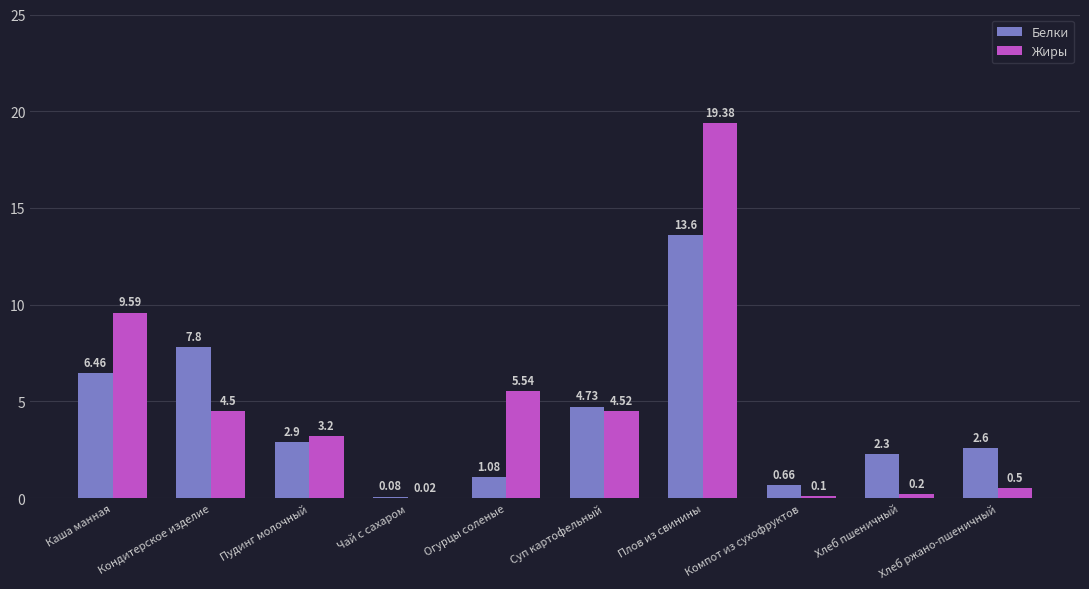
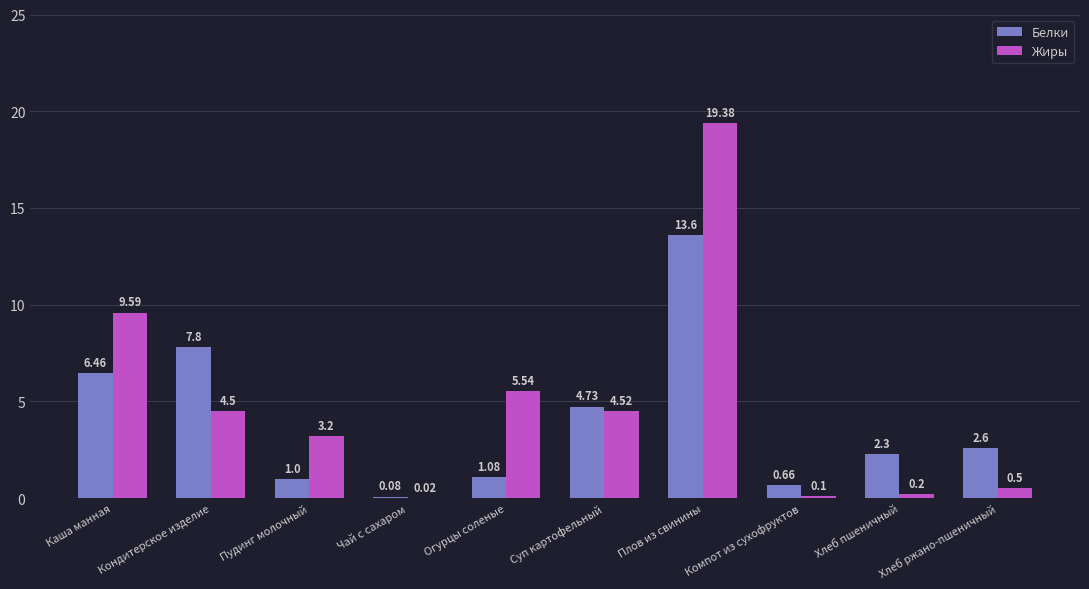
Белки, Пудинг молочный: 2.9 -> 1.0
